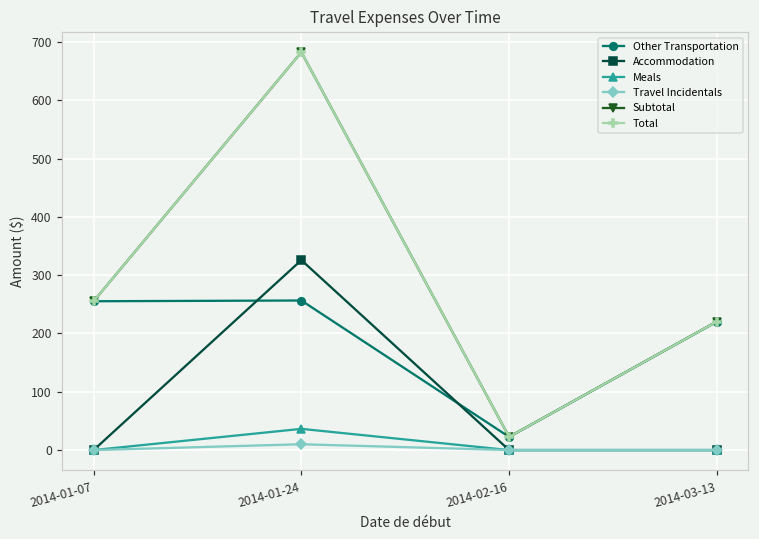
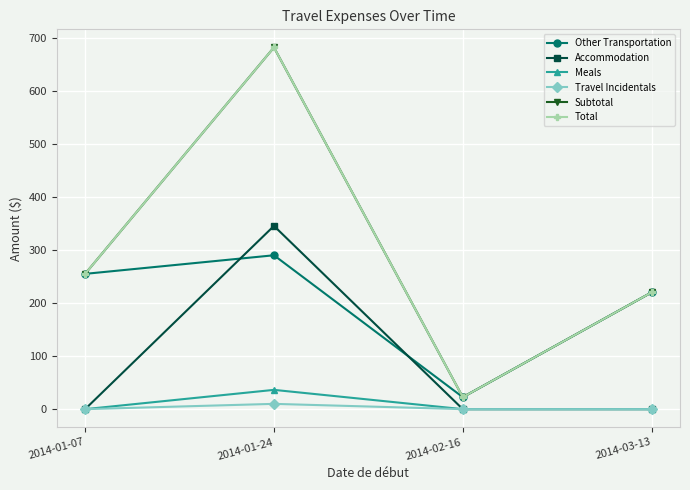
Other Transportation, 2014-01-24: 260 -> 290
Accommodation, 2014-01-24: 330 -> 350
